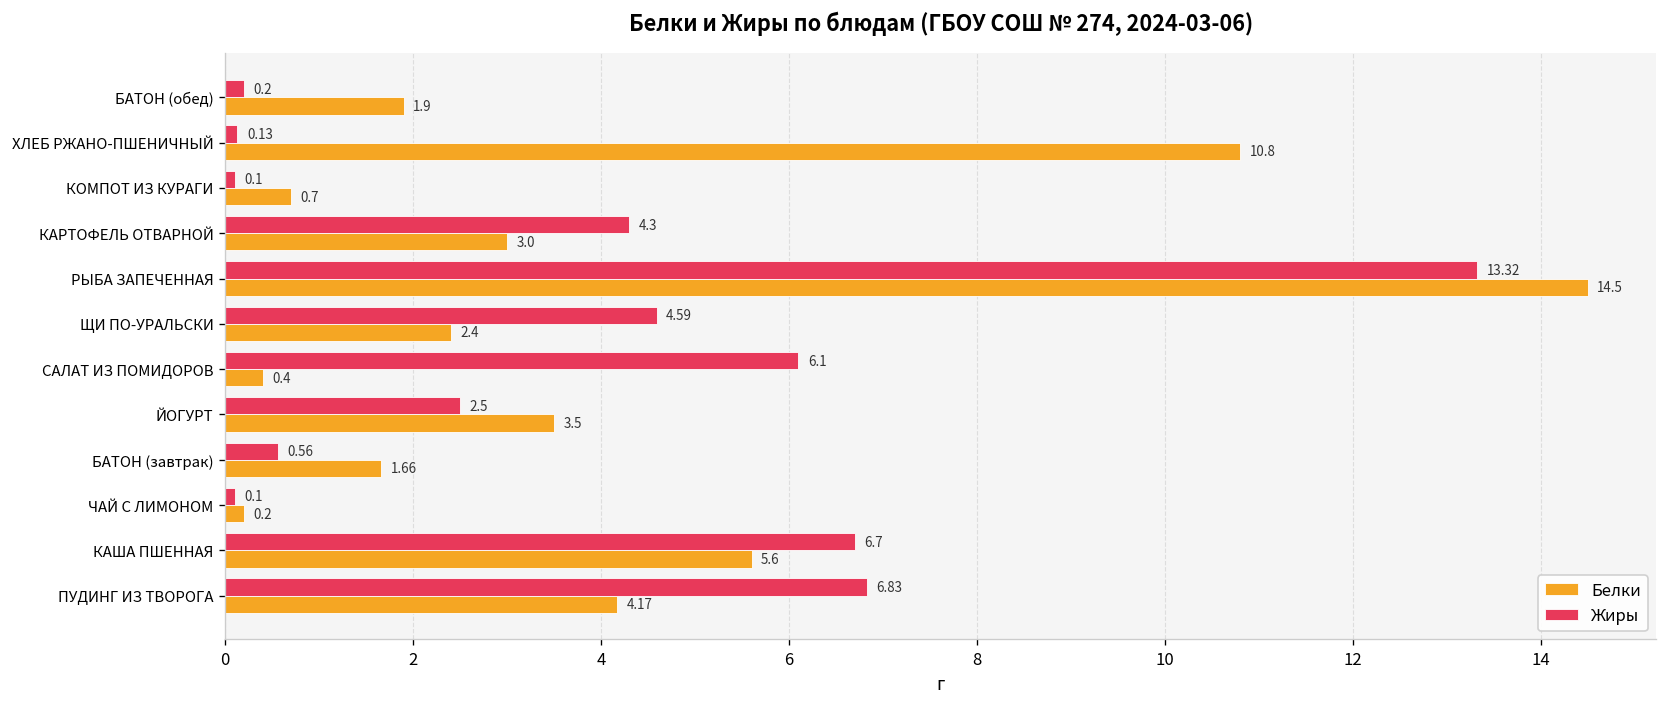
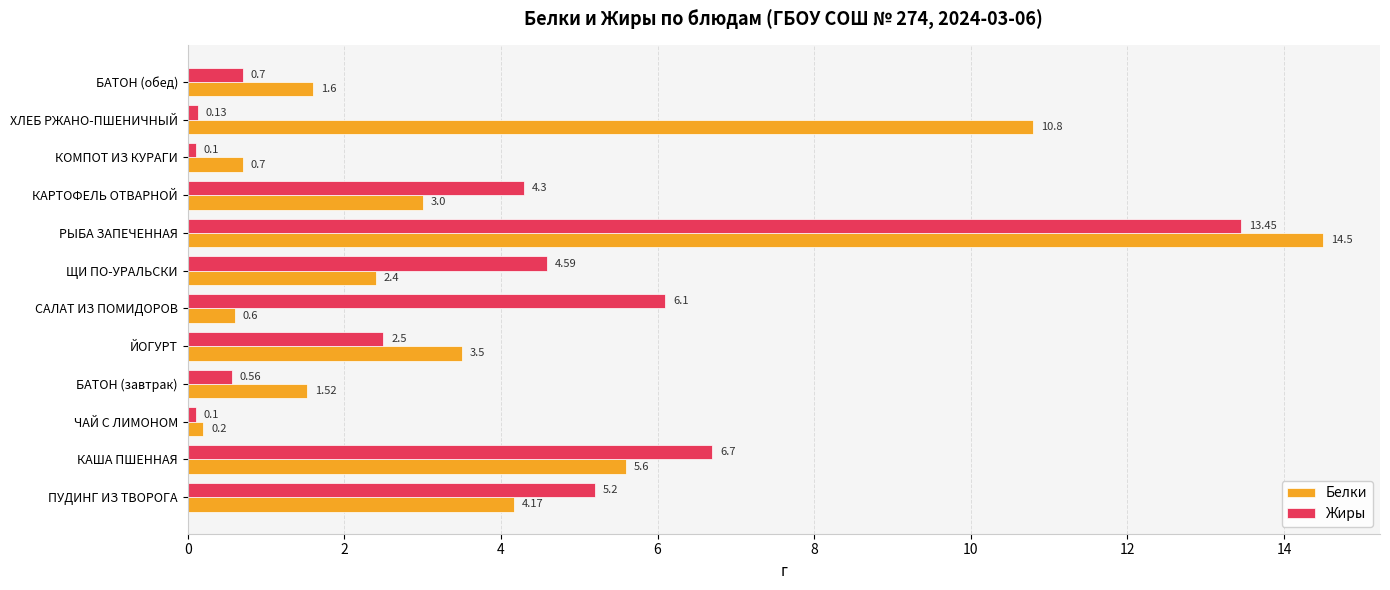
Жиры, БАТОН (обед): 0.2 -> 0.7
Белки, БАТОН (обед): 1.9 -> 1.6
Жиры, РЫБА ЗАПЕЧЕННАЯ: 13.32 -> 13.45
Белки, САЛАТ ИЗ ПОМИДОРОВ: 0.4 -> 0.6
Белки, БАТОН (завтрак): 1.66 -> 1.52
Жиры, ПУДИНГ ИЗ ТВОРОГА: 6.83 -> 5.2
